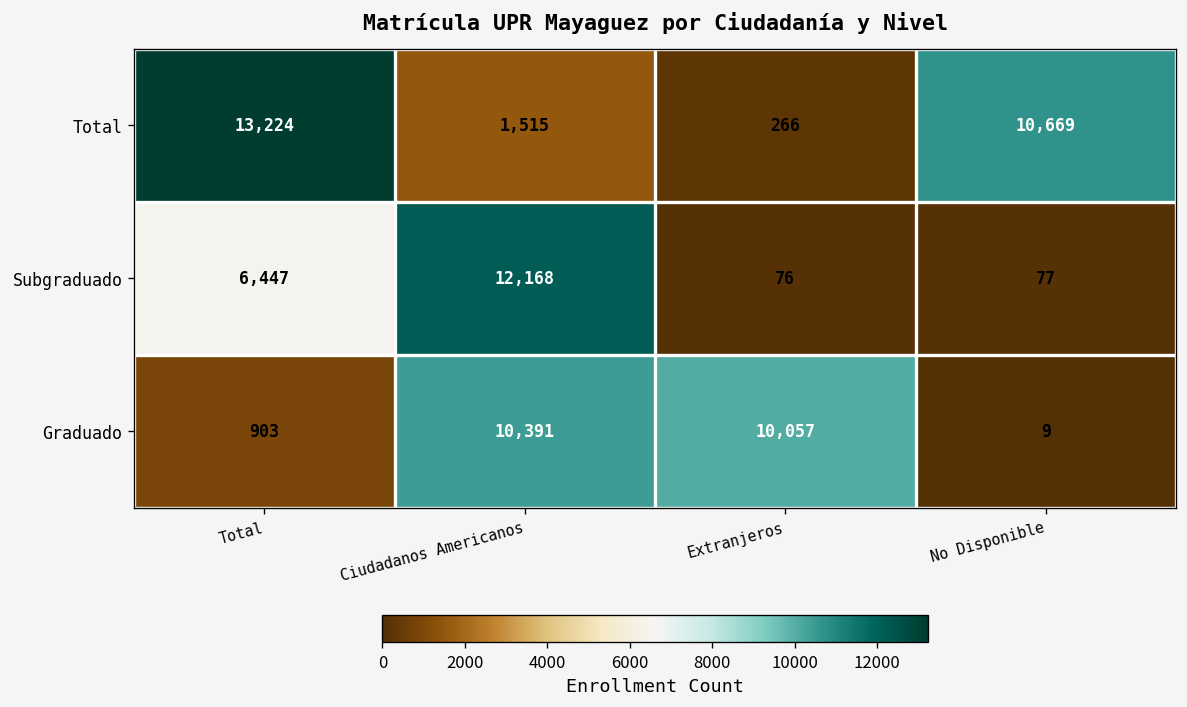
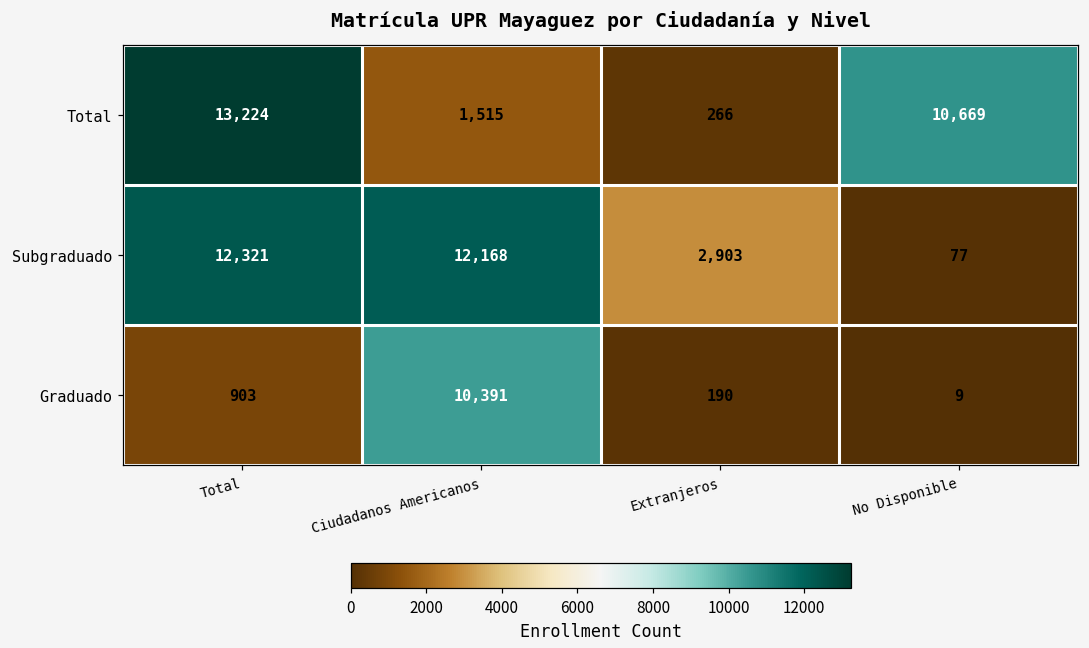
Subgraduado, Total: 6,447 -> 12,321
Subgraduado, Extranjeros: 76 -> 2,903
Graduado, Extranjeros: 10,057 -> 190
